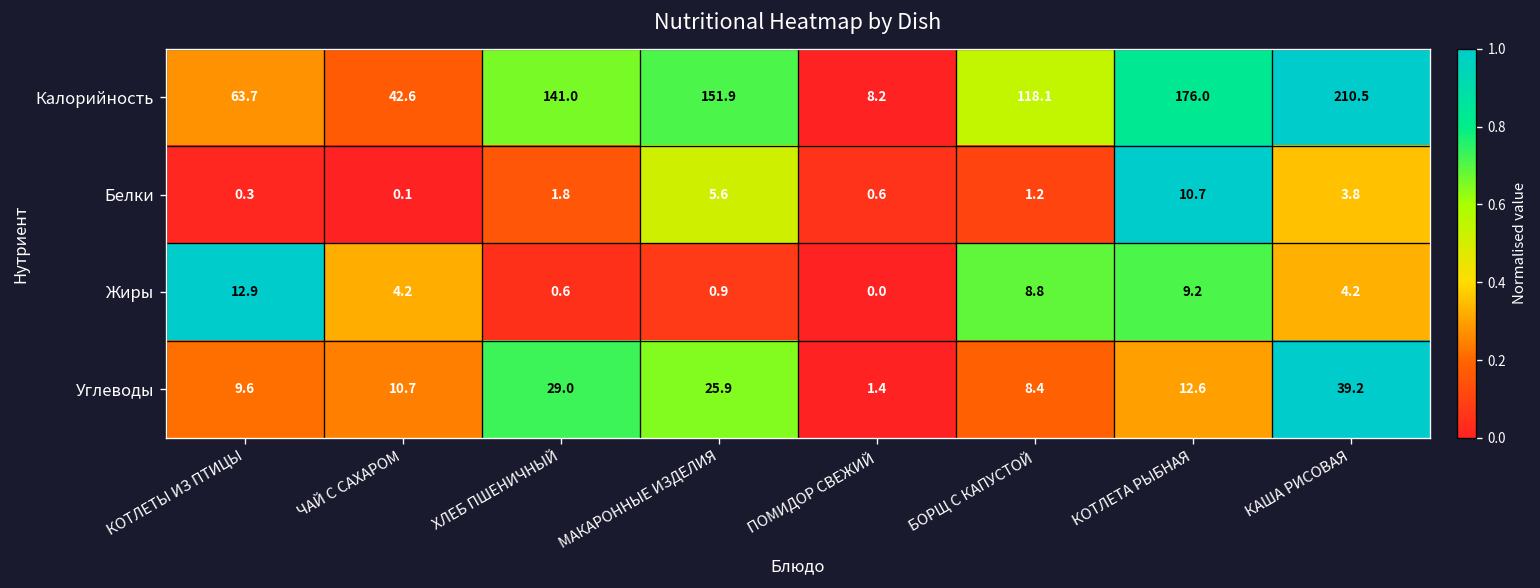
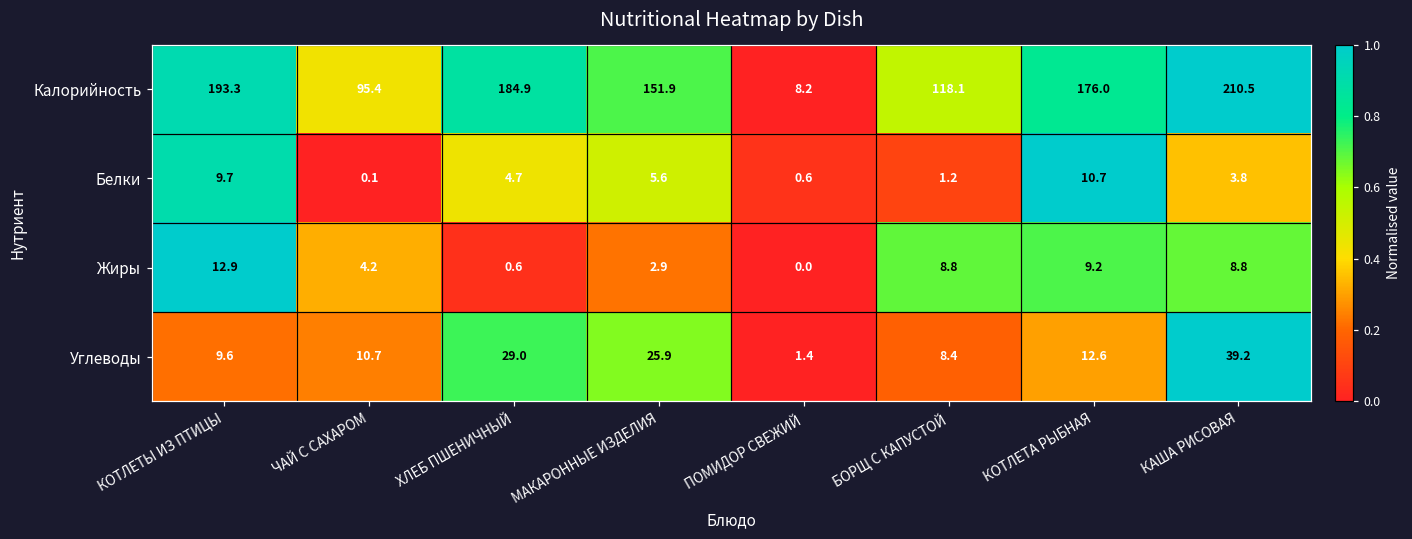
Калорийность, КОТЛЕТЫ ИЗ ПТИЦЫ: 63.7 -> 193.3
Калорийность, ЧАЙ С САХАРОМ: 42.6 -> 95.4
Калорийность, ХЛЕБ ПШЕНИЧНЫЙ: 141.0 -> 184.9
Белки, КОТЛЕТЫ ИЗ ПТИЦЫ: 0.3 -> 9.7
Белки, ХЛЕБ ПШЕНИЧНЫЙ: 1.8 -> 4.7
Жиры, МАКАРОННЫЕ ИЗДЕЛИЯ: 0.9 -> 2.9
Жиры, КАША РИСОВАЯ: 4.2 -> 8.8
